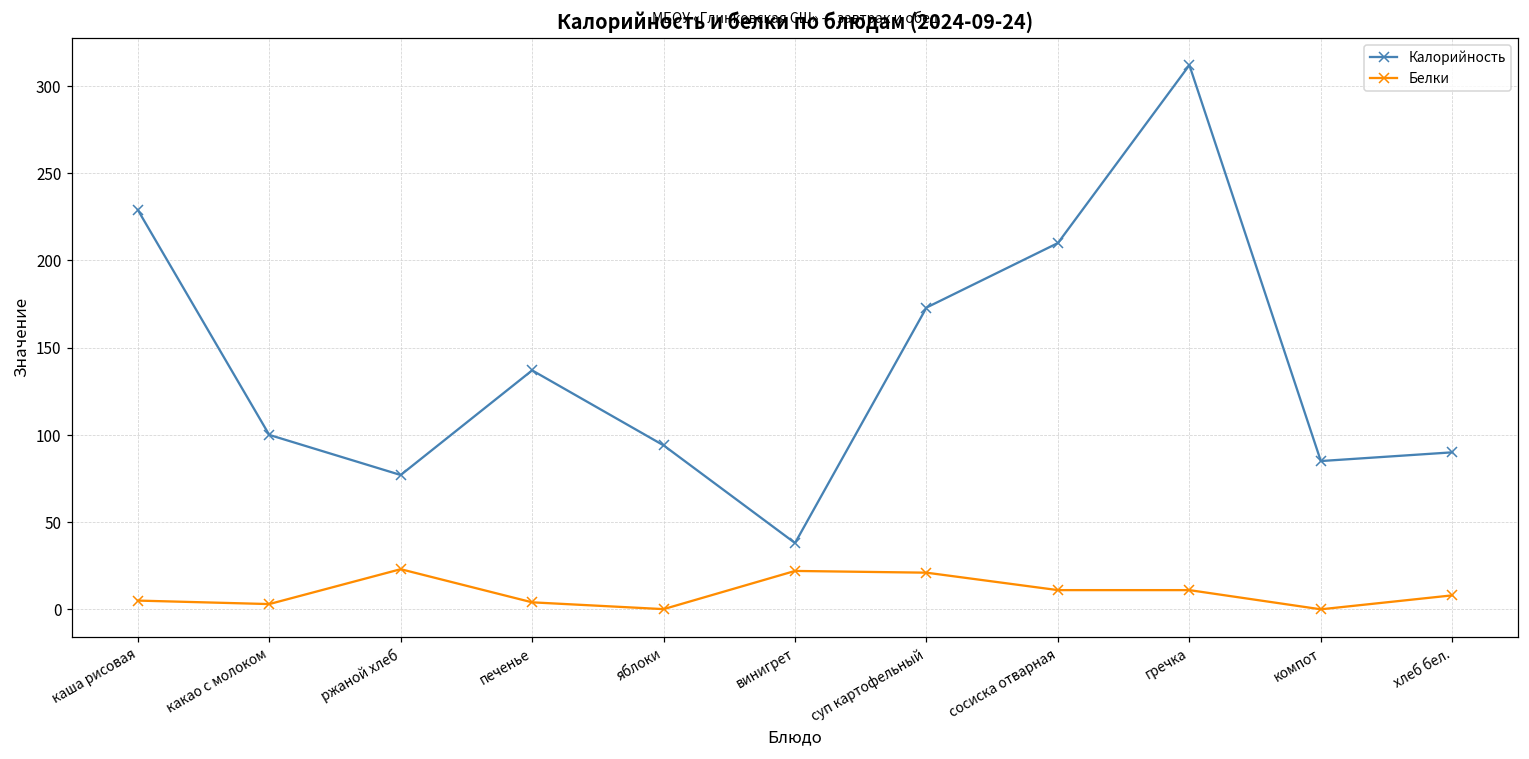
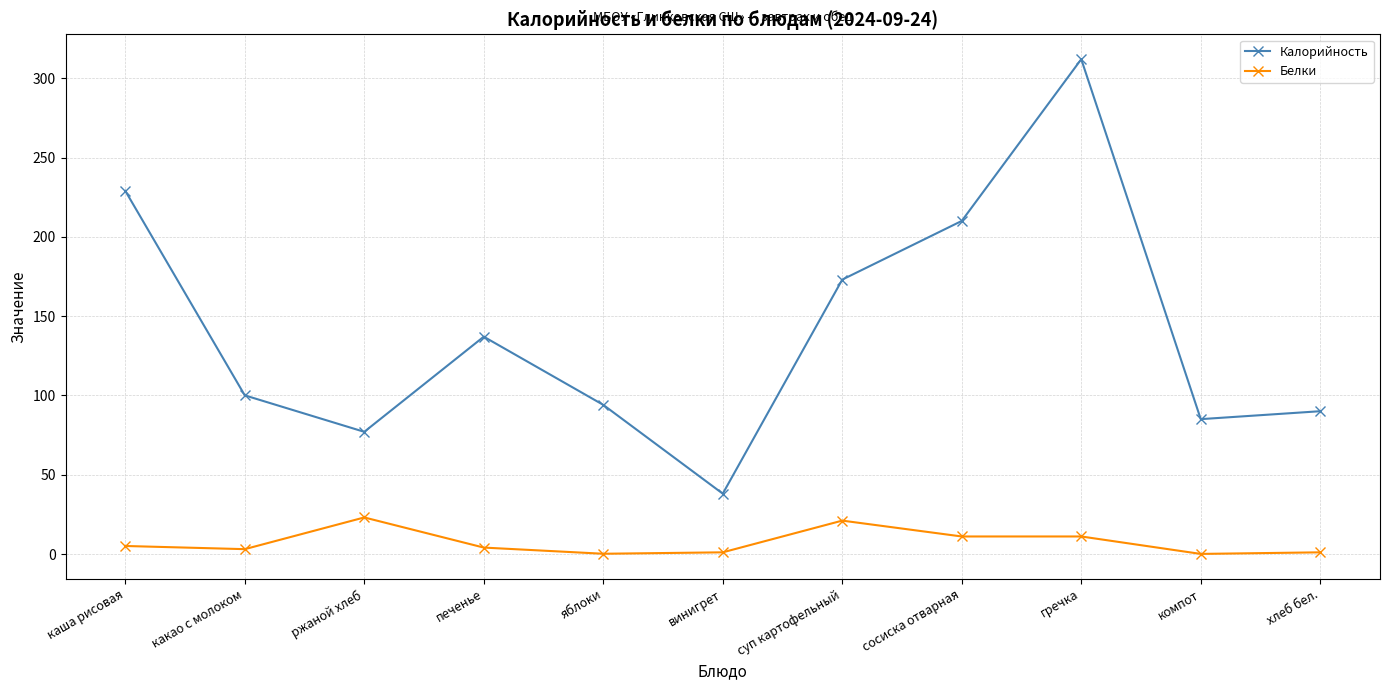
Белки, винигрет: 22 -> 1
Белки, хлеб бел.: 8 -> 1
